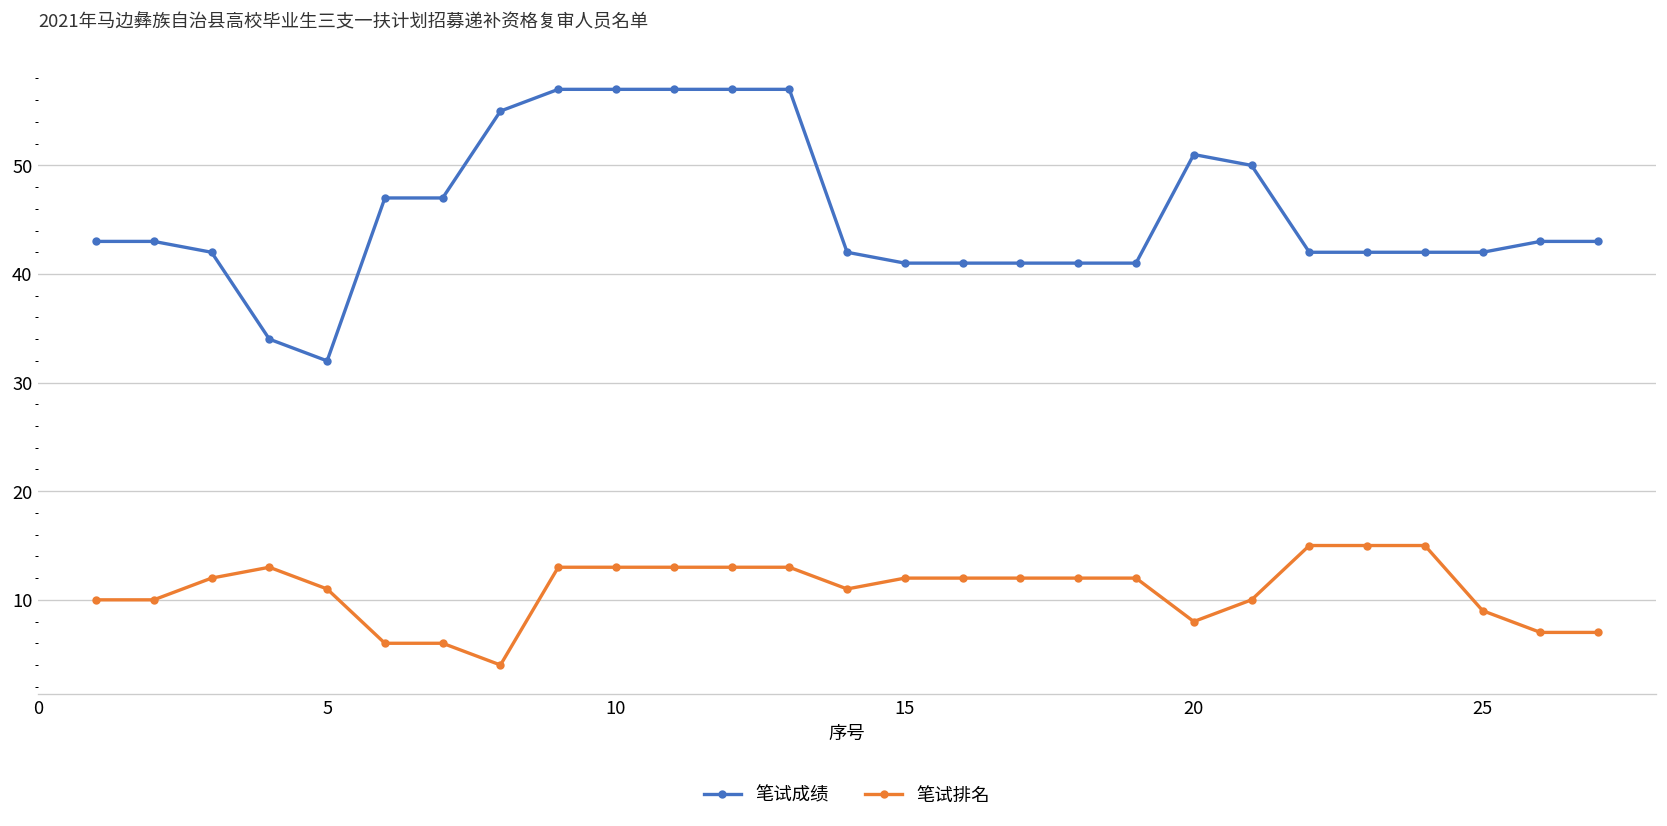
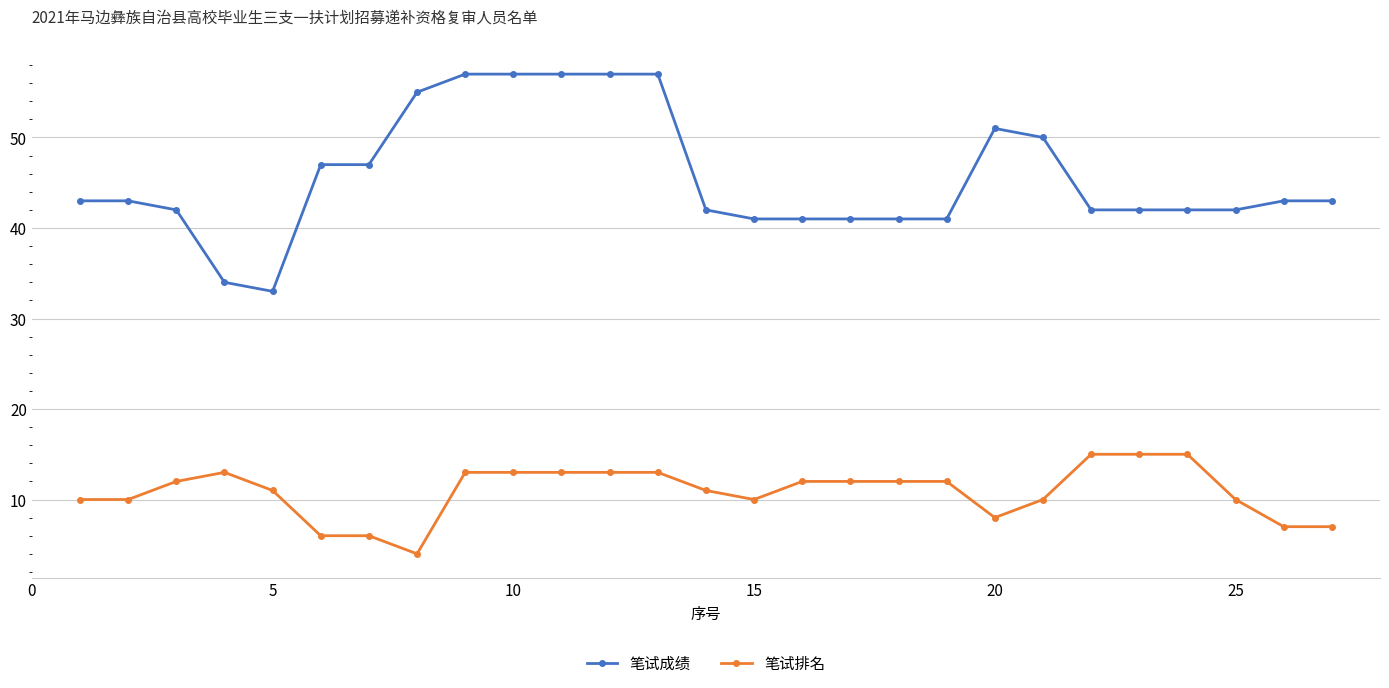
笔试成绩, 5: 32 -> 33
笔试排名, 15: 12 -> 10
笔试排名, 25: 9 -> 10
